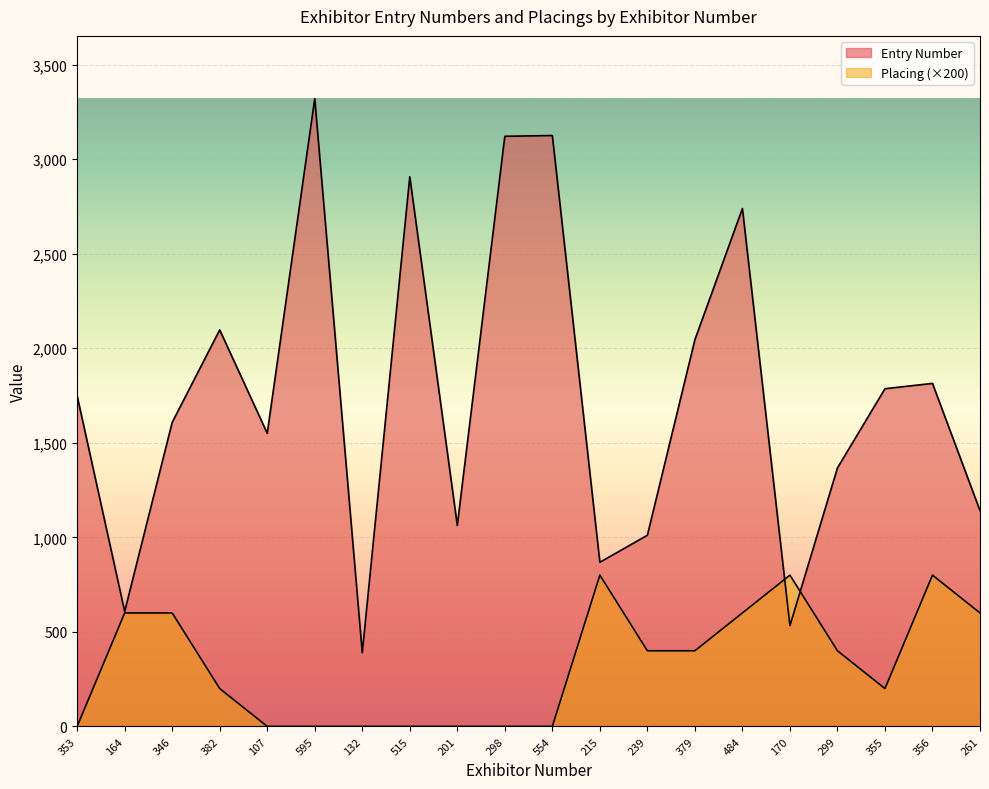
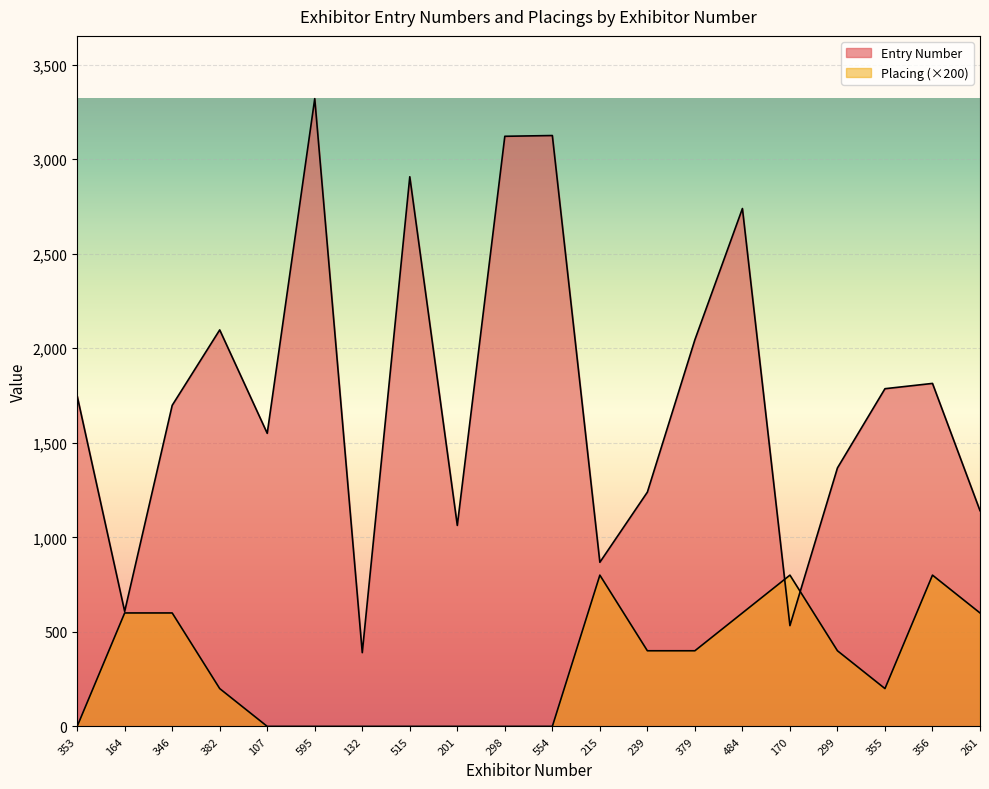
Entry Number, 346: 1,610 -> 1,700
Entry Number, 239: 1,010 -> 1,240
